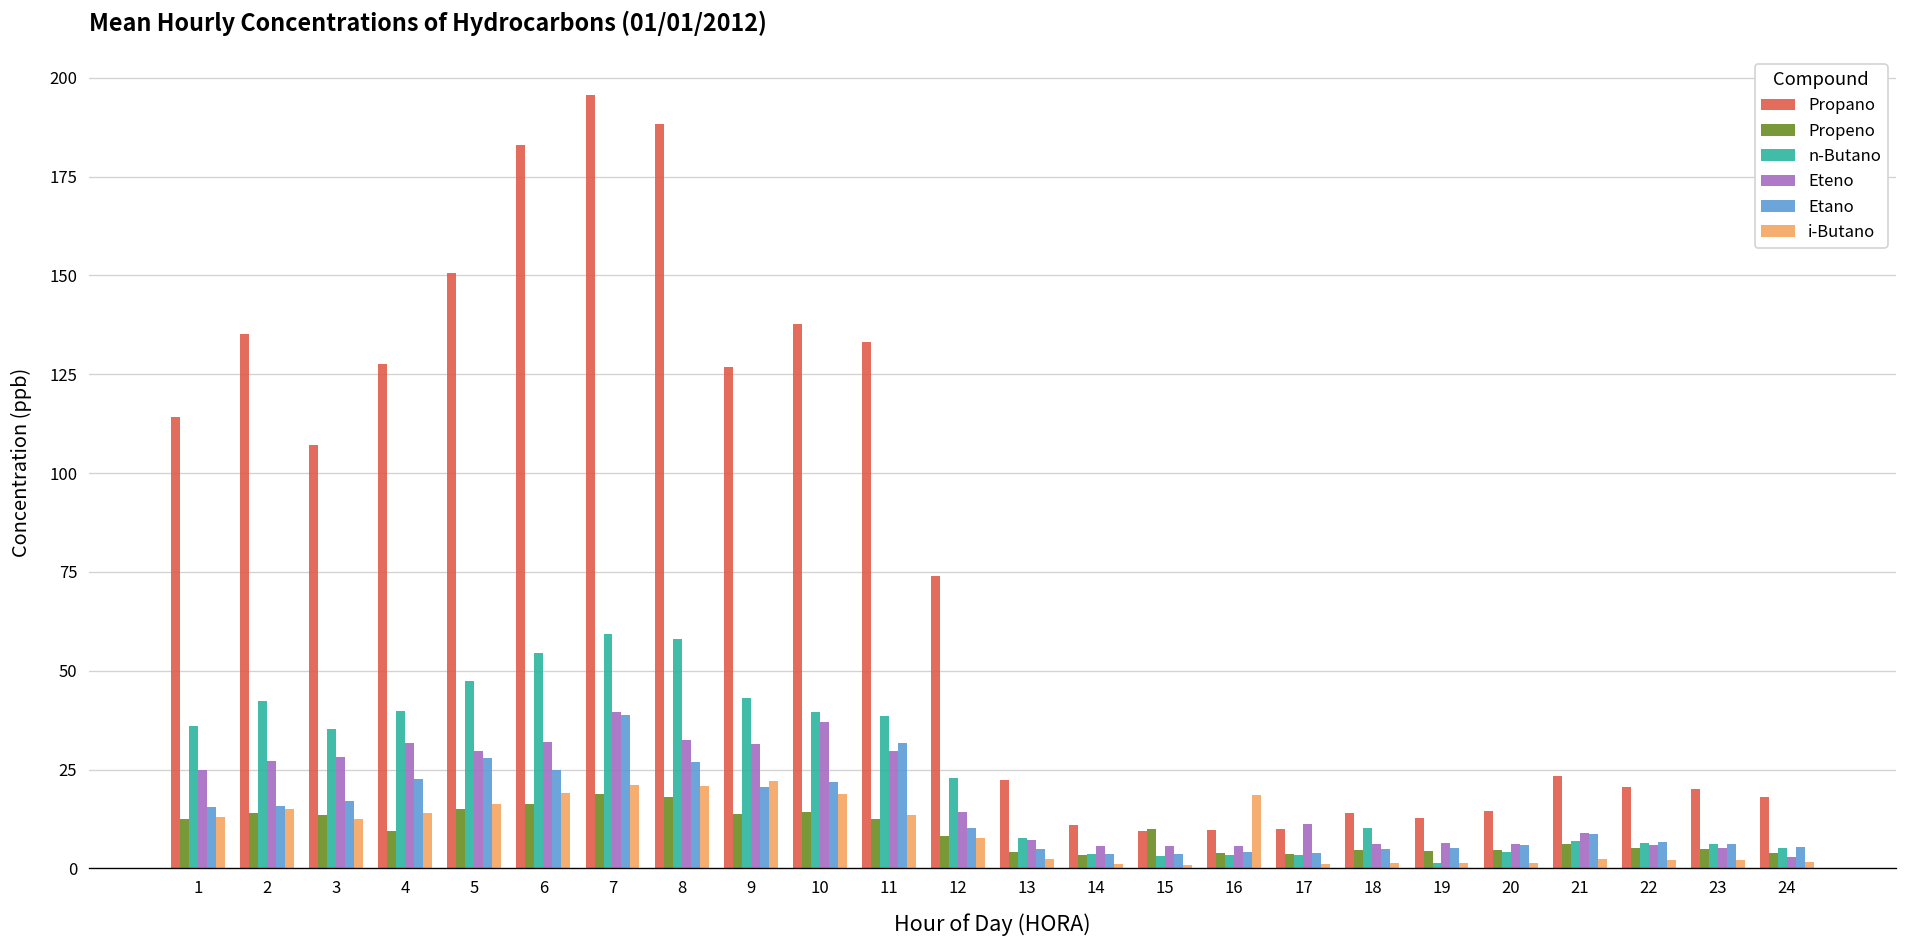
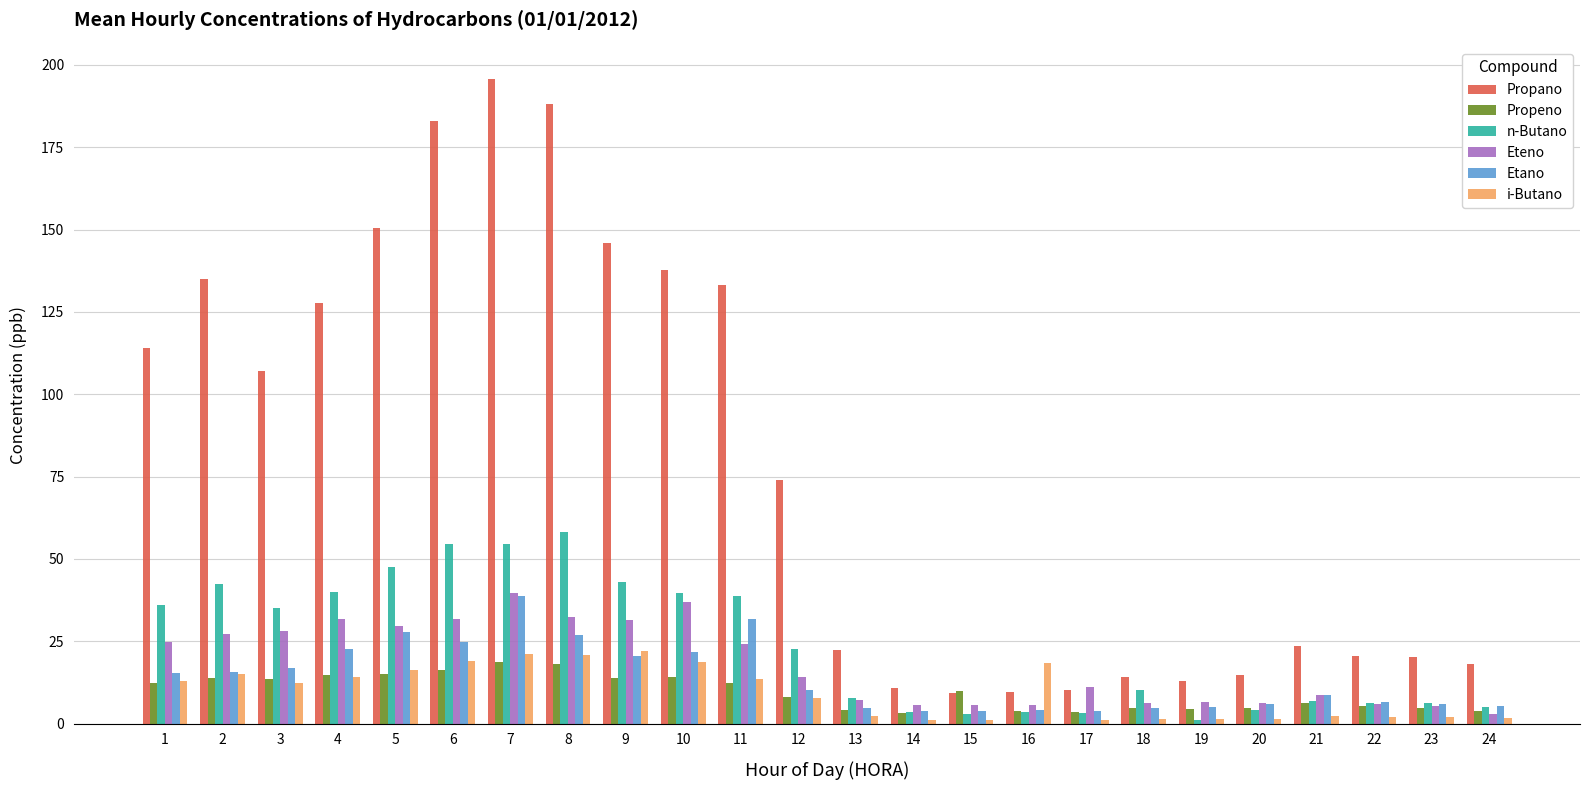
Propeno, 4: 10 -> 15
n-Butano, 7: 59 -> 55
Propano, 9: 127 -> 146
Eteno, 11: 30 -> 24
